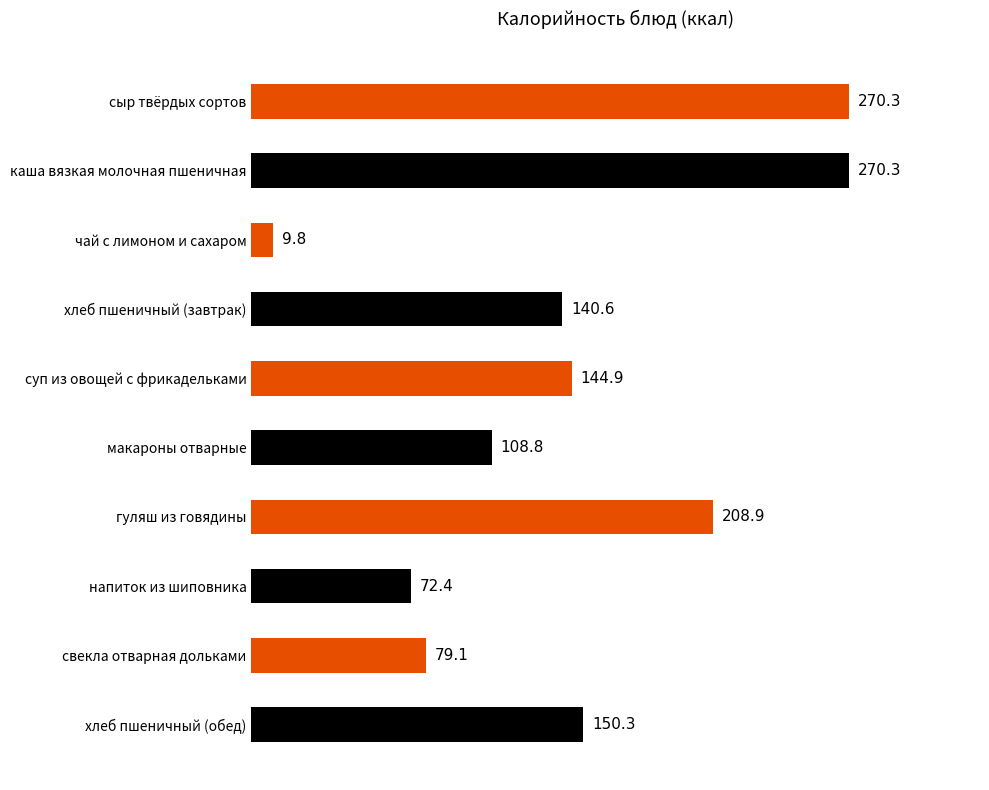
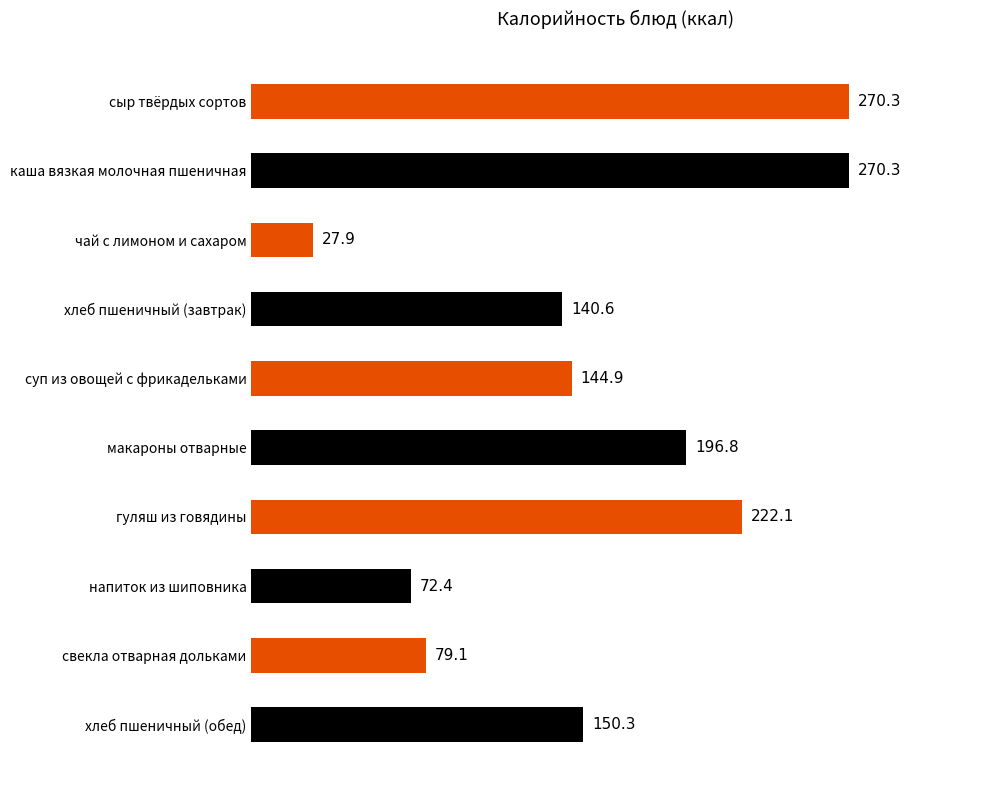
чай с лимоном и сахаром: 9.8 -> 27.9
макароны отварные: 108.8 -> 196.8
гуляш из говядины: 208.9 -> 222.1
